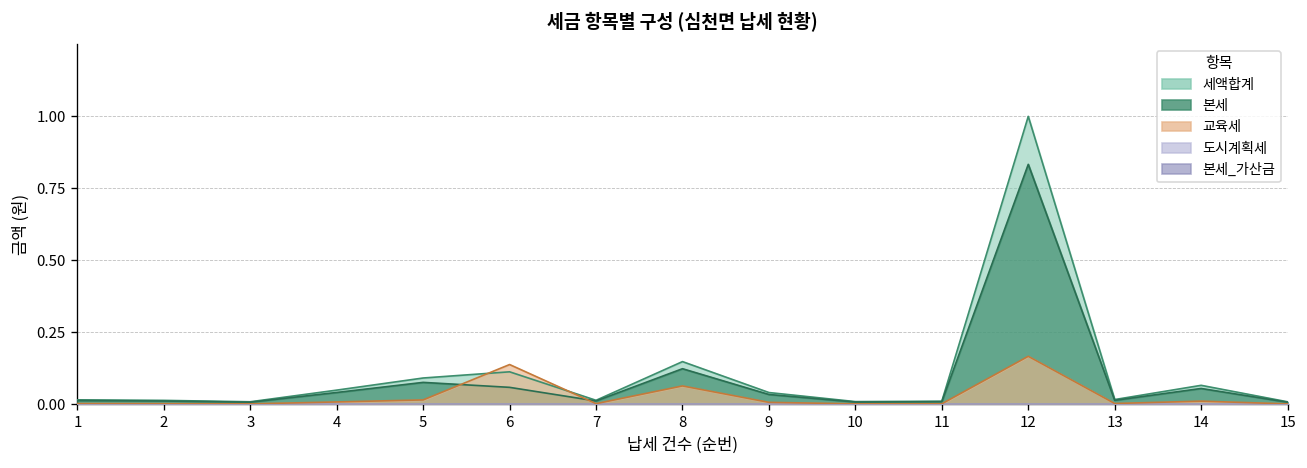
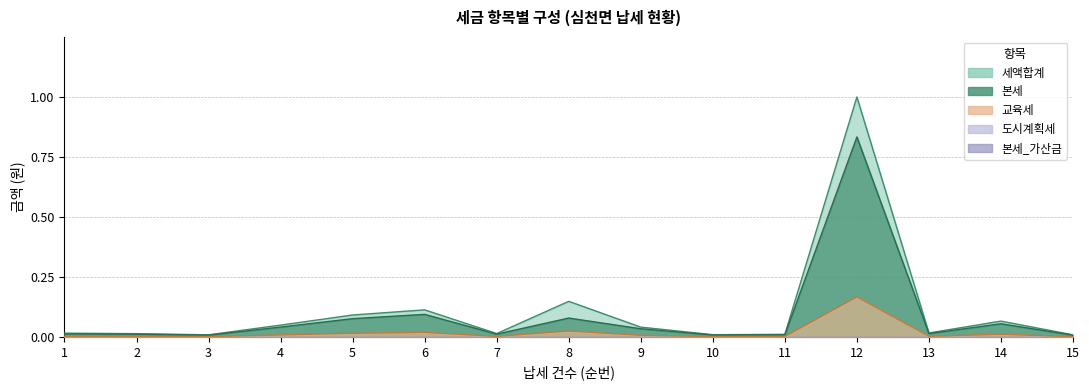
본세, 6: 0.06 -> 0.09
교육세, 6: 0.14 -> 0.02
본세, 8: 0.12 -> 0.08
교육세, 8: 0.06 -> 0.02
